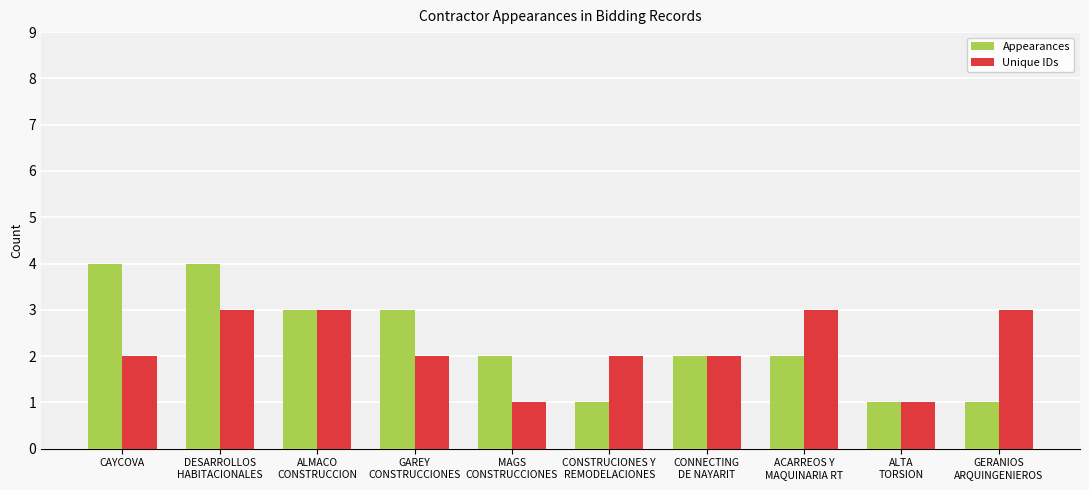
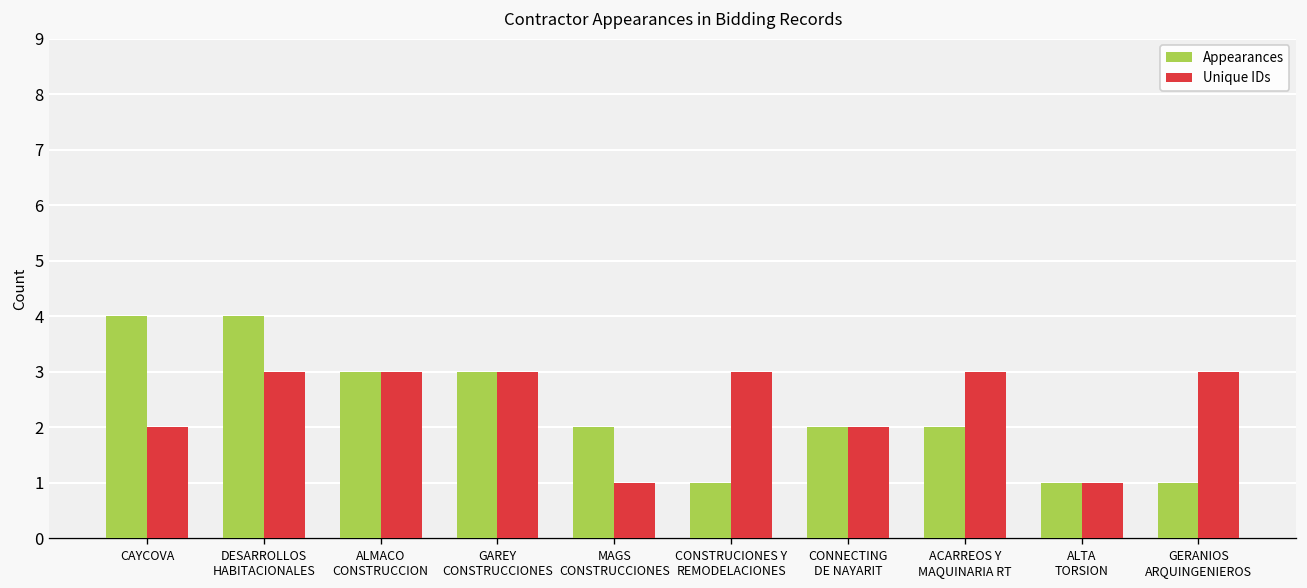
Unique IDs, GAREY CONSTRUCCIONES: 2 -> 3
Unique IDs, CONSTRUCIONES Y REMODELACIONES: 2 -> 3
